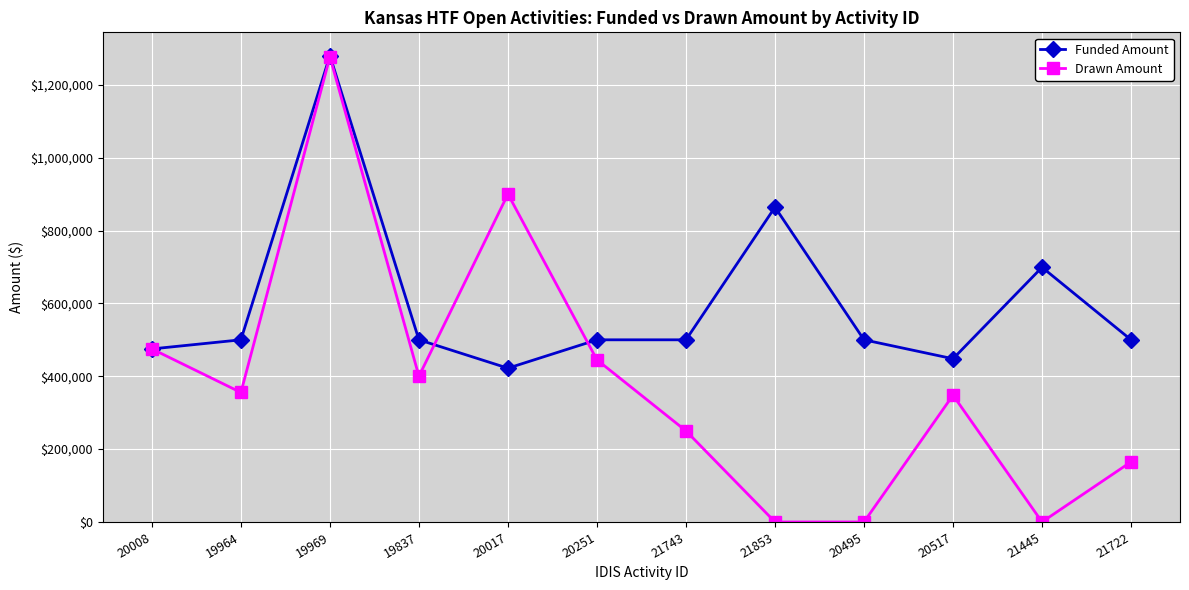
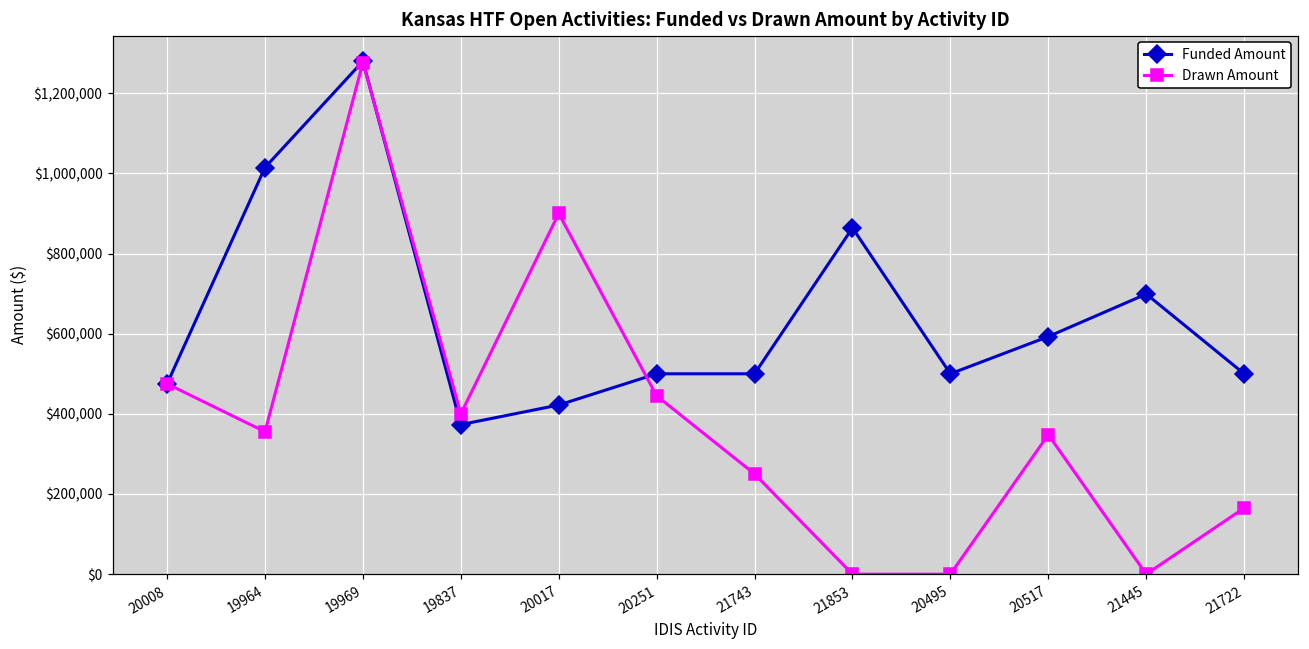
Funded Amount, 19964: $500,000 -> $1,010,000
Funded Amount, 19837: $500,000 -> $370,000
Funded Amount, 20517: $450,000 -> $590,000
